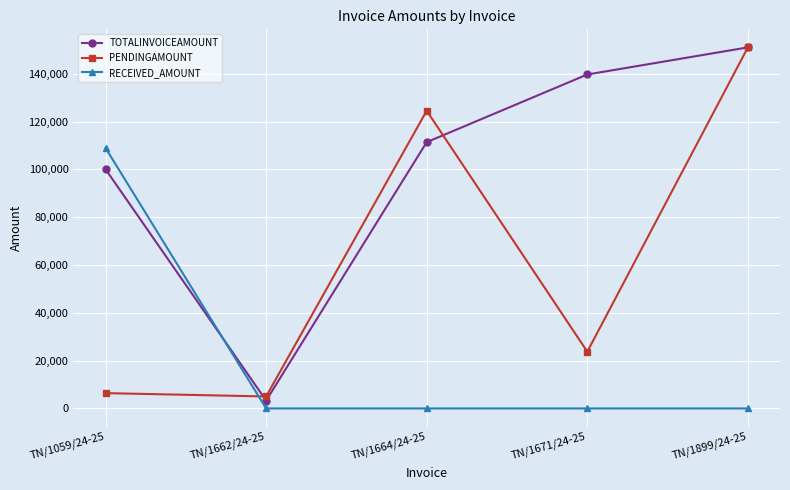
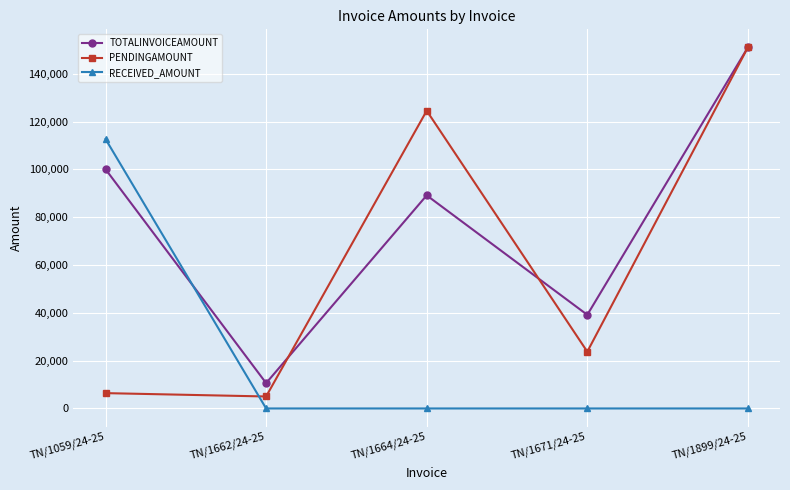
RECEIVED_AMOUNT, TN/1059/24-25: 109,000 -> 113,000
TOTALINVOICEAMOUNT, TN/1662/24-25: 3,000 -> 11,000
TOTALINVOICEAMOUNT, TN/1664/24-25: 111,000 -> 89,000
TOTALINVOICEAMOUNT, TN/1671/24-25: 140,000 -> 39,000
